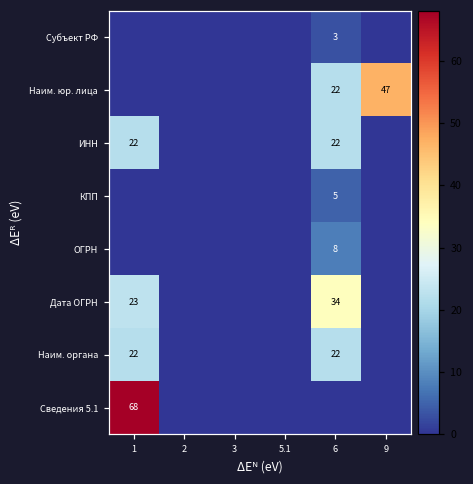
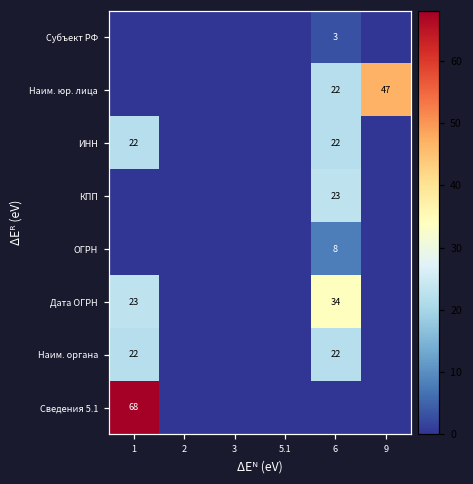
КПП, 6: 5 -> 23
